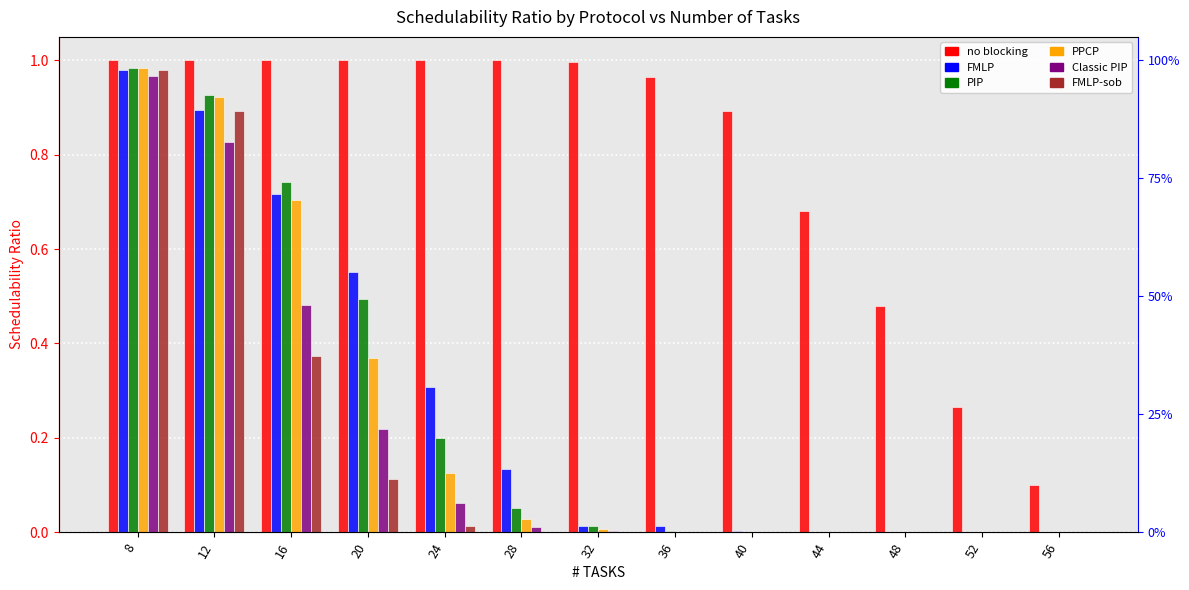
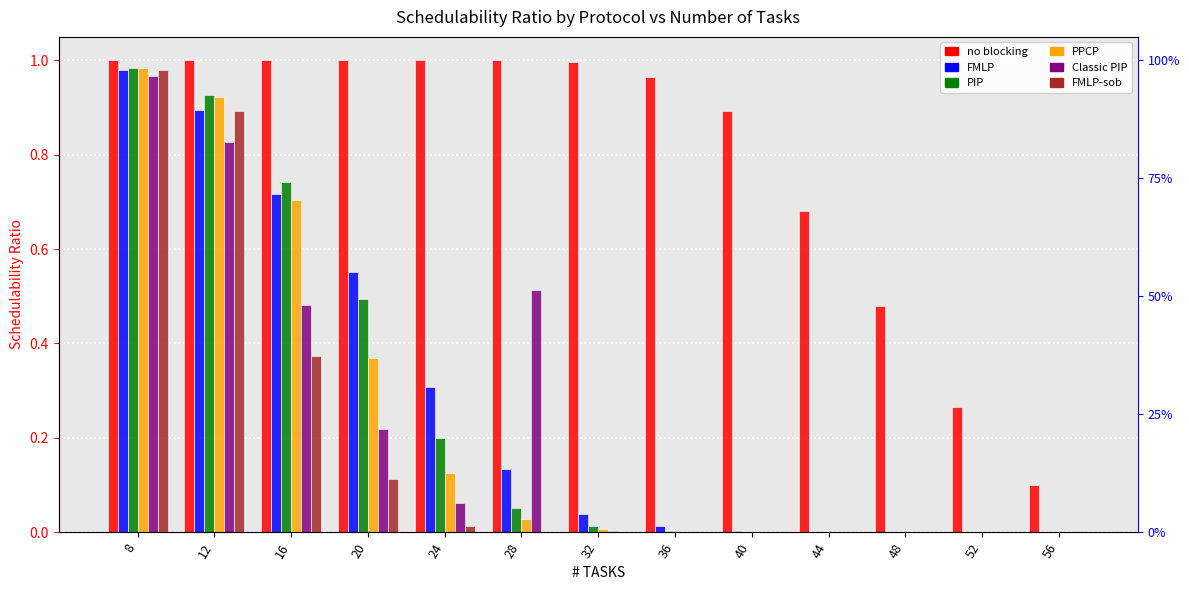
Classic PIP, 28: 0.01 -> 0.51
FMLP, 32: 0.01 -> 0.04
